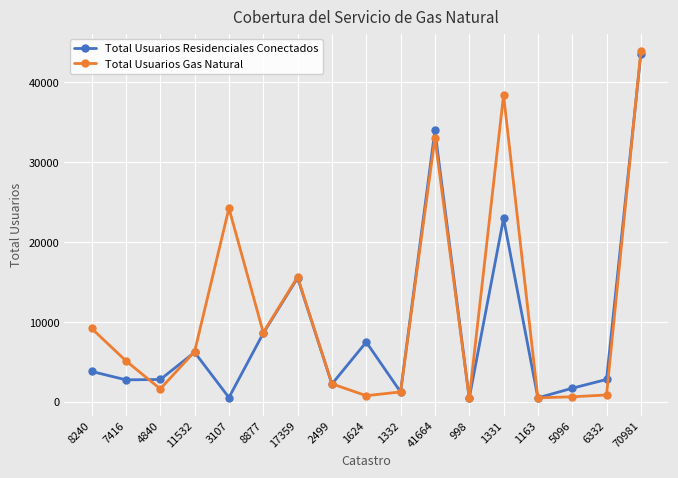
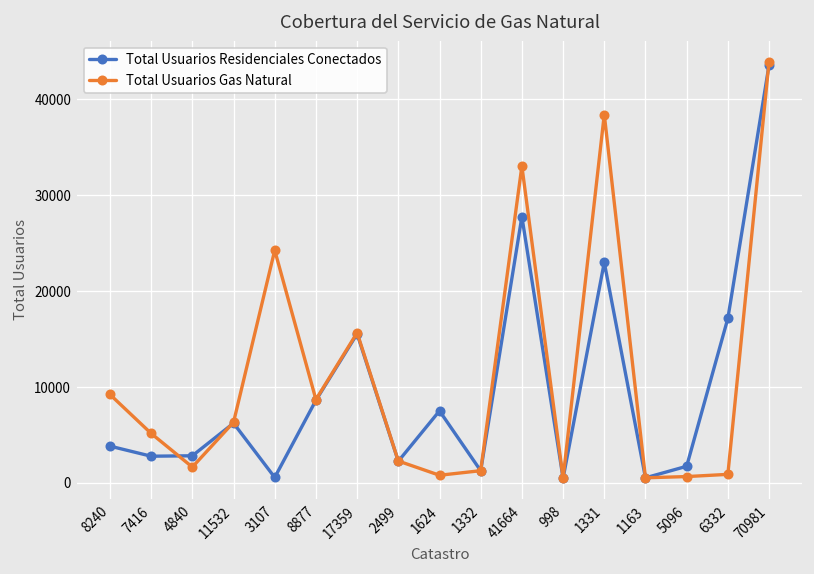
Total Usuarios Residenciales Conectados, 41664: 34000 -> 28000
Total Usuarios Residenciales Conectados, 6332: 3000 -> 17000
